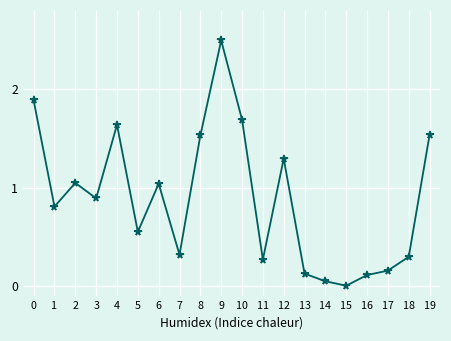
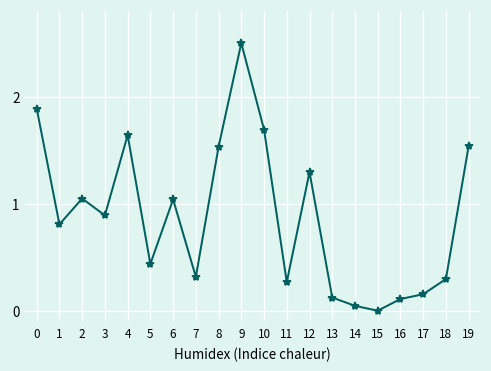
5: 0.5 -> 0.4
